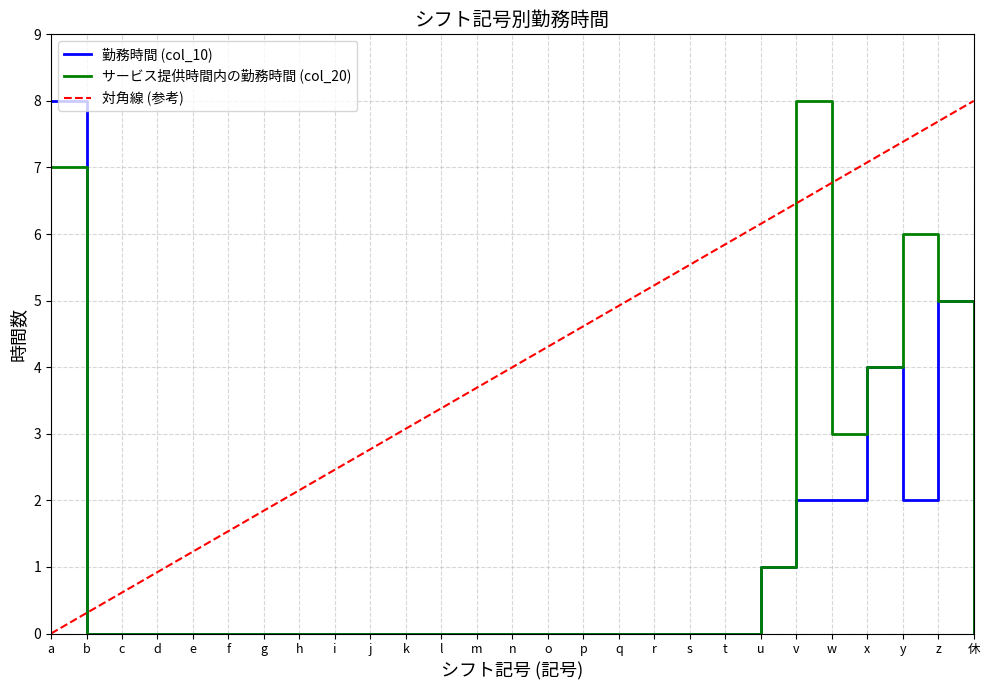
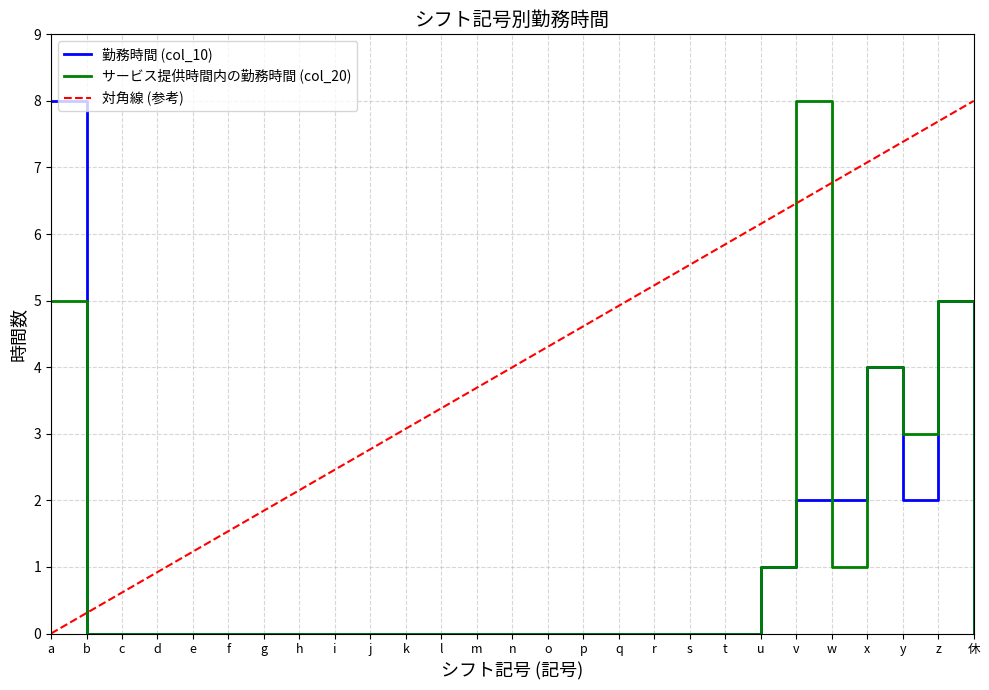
サービス提供時間内の勤務時間 (col_20), a: 7 -> 5
サービス提供時間内の勤務時間 (col_20), w: 3 -> 1
サービス提供時間内の勤務時間 (col_20), y: 6 -> 3
